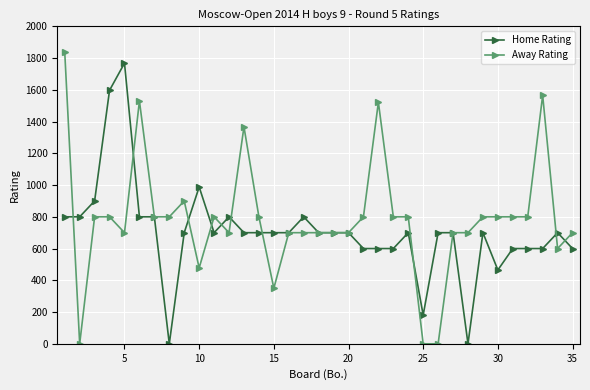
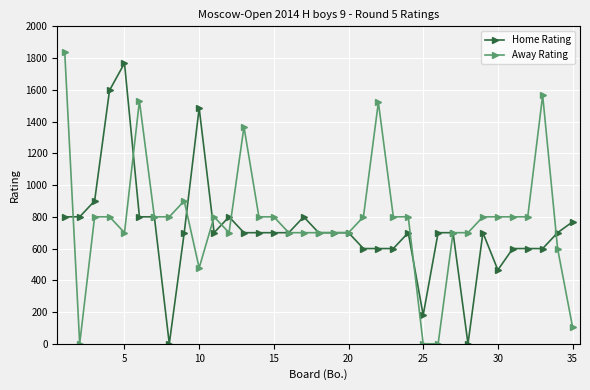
Home Rating, 10: 990 -> 1490
Away Rating, 15: 350 -> 800
Home Rating, 35: 600 -> 770
Away Rating, 35: 700 -> 110
